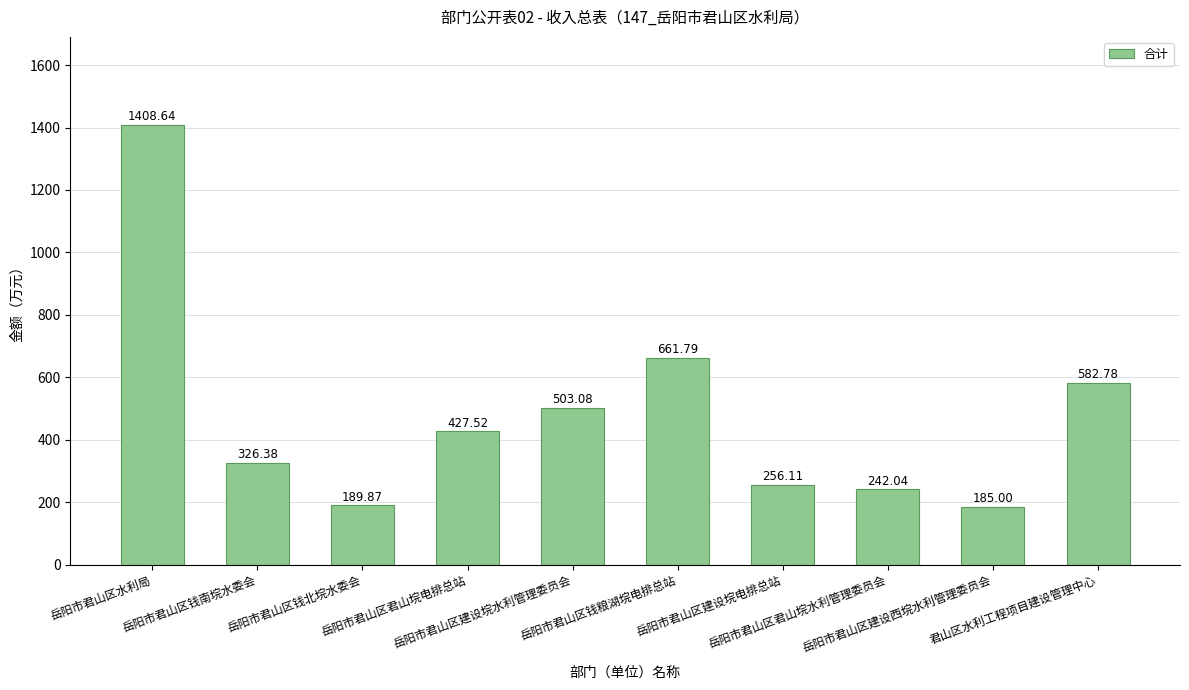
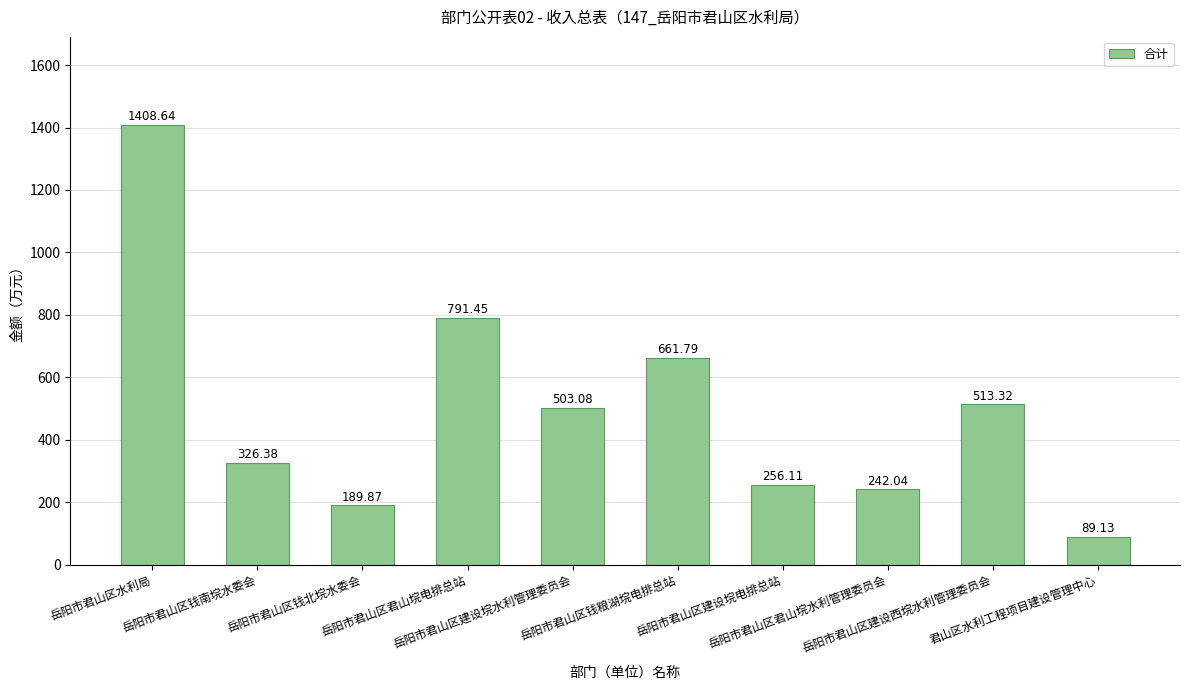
岳阳市君山区君山垸电排总站: 427.52 -> 791.45
岳阳市君山区建设西垸水利管理委员会: 185.00 -> 513.32
君山区水利工程项目建设管理中心: 582.78 -> 89.13
